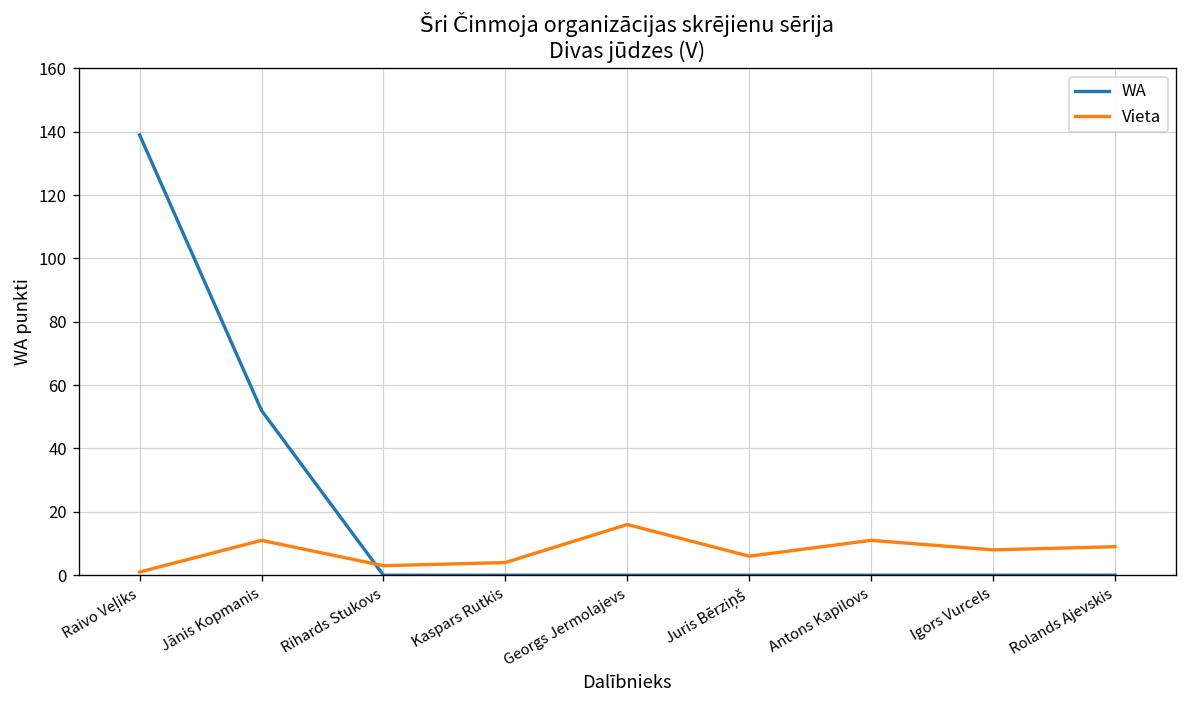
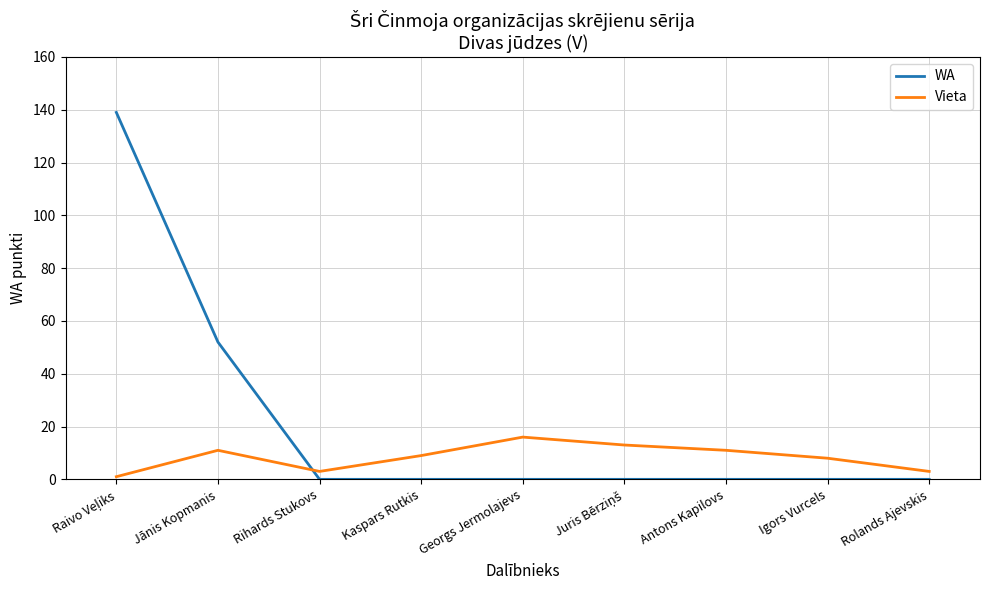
Vieta, Kaspars Rutkis: 4 -> 9
Vieta, Juris Bērziņš: 6 -> 13
Vieta, Rolands Ajevskis: 9 -> 3
